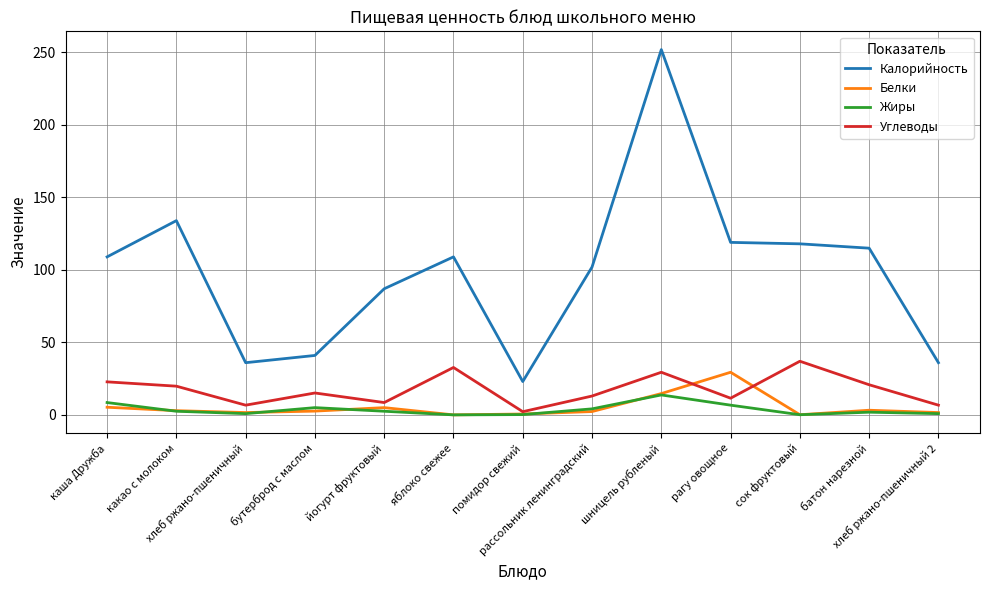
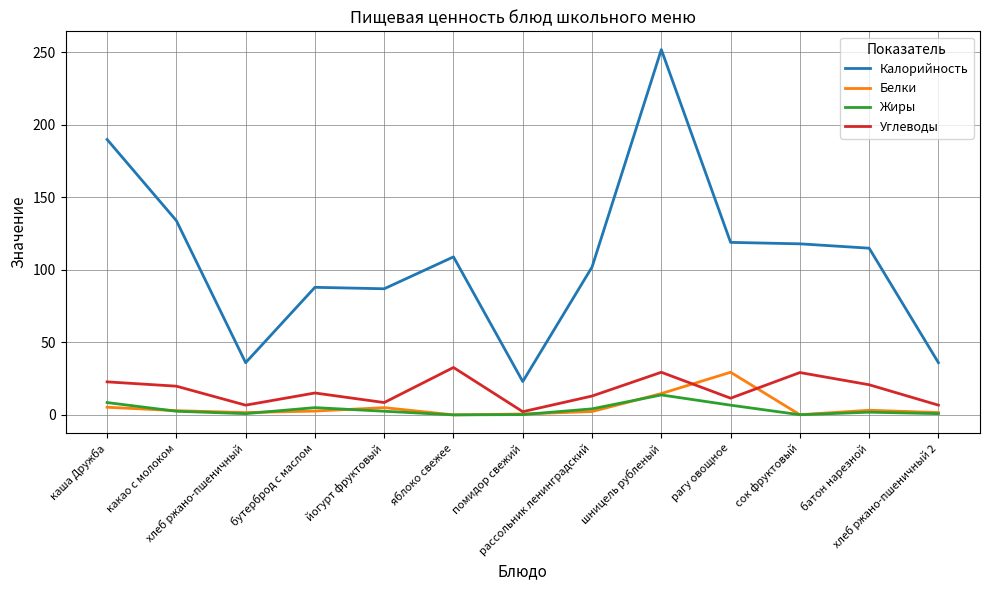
Калорийность, каша Дружба: 109 -> 190
Калорийность, бутерброд с маслом: 41 -> 88
Углеводы, сок фруктовый: 37 -> 29
